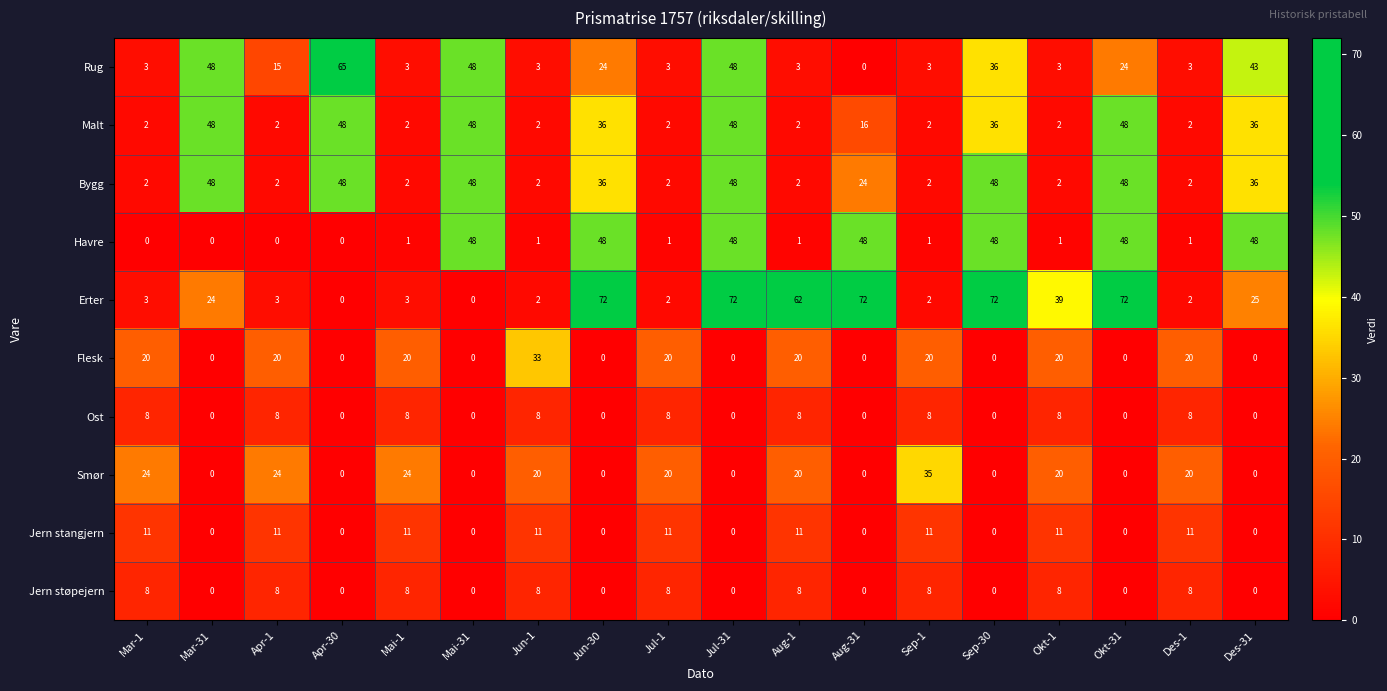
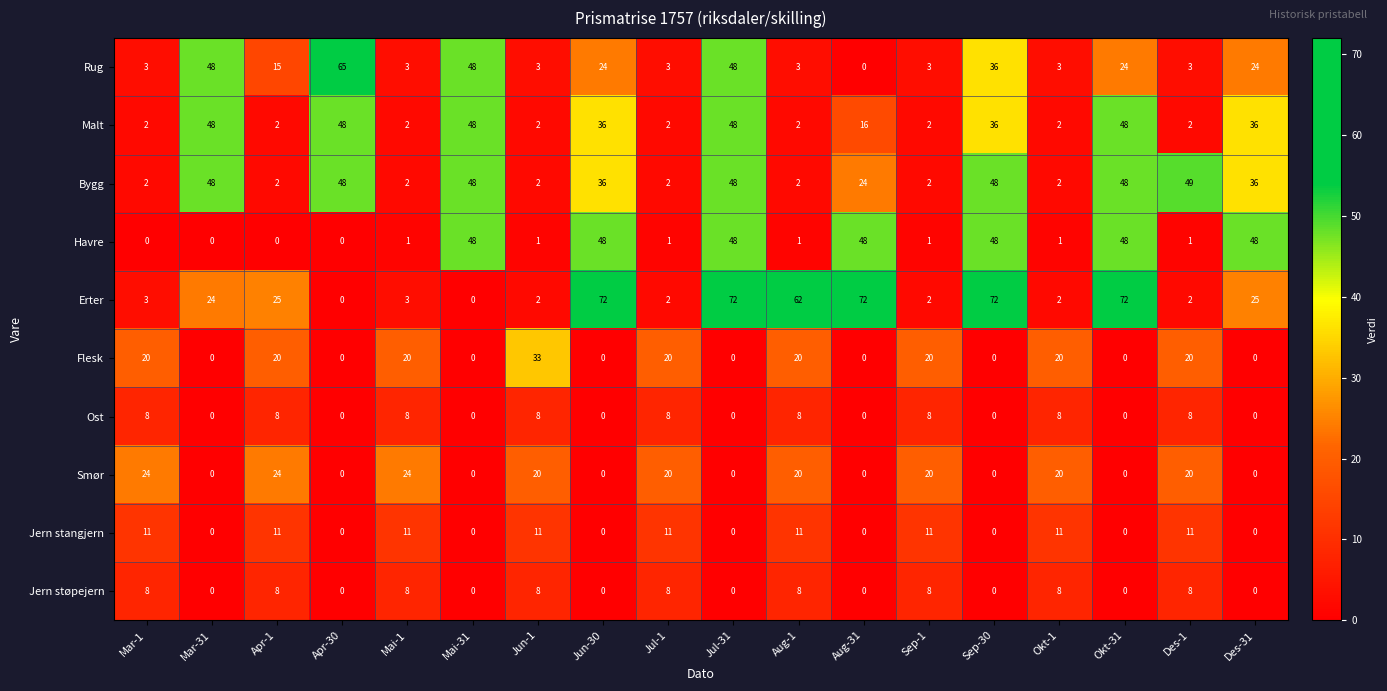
Rug, Des-31: 43 -> 24
Bygg, Des-1: 2 -> 49
Erter, Apr-1: 3 -> 25
Erter, Okt-1: 39 -> 2
Smør, Sep-1: 35 -> 20
